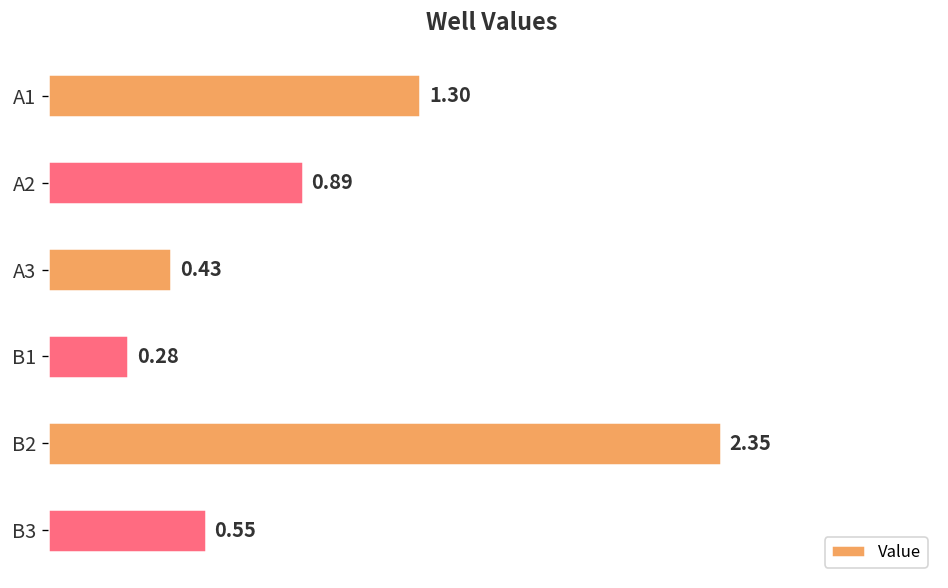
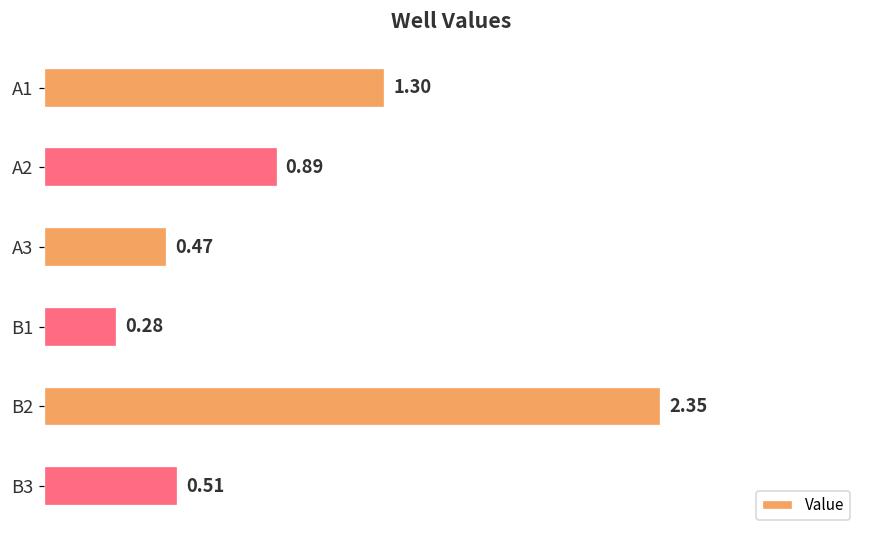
A3: 0.43 -> 0.47
B3: 0.55 -> 0.51
